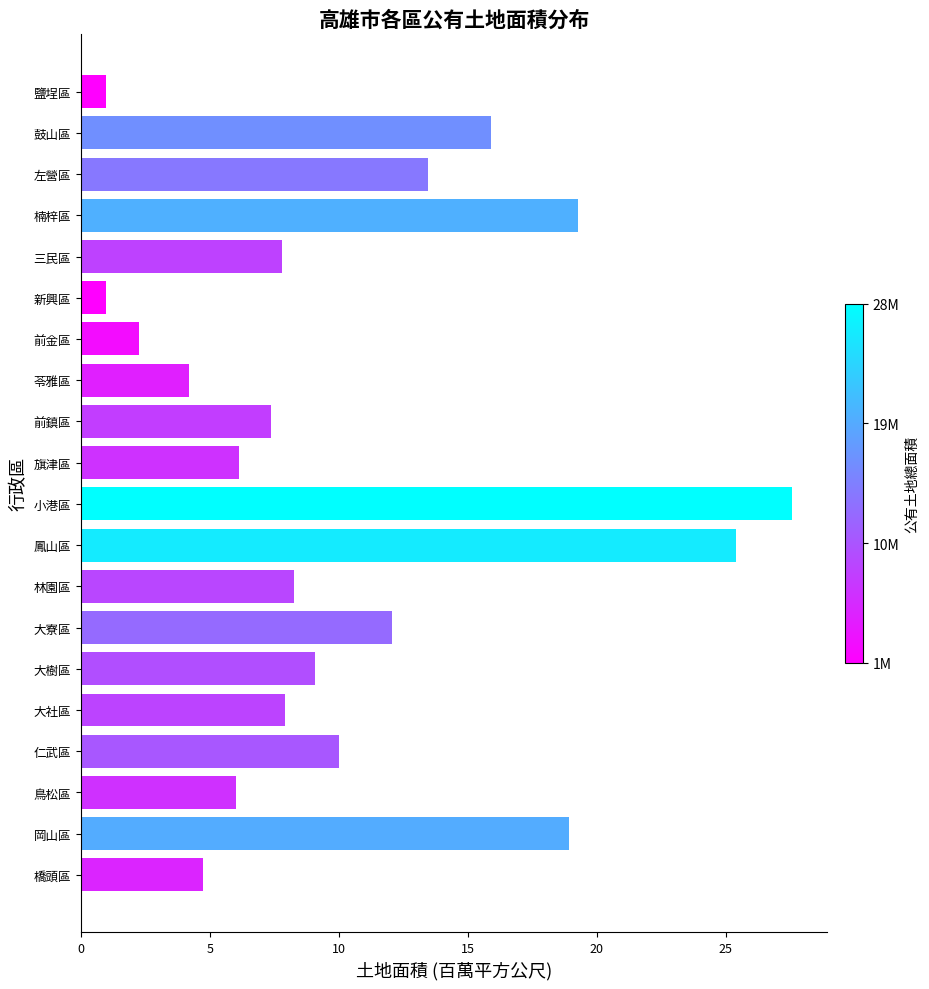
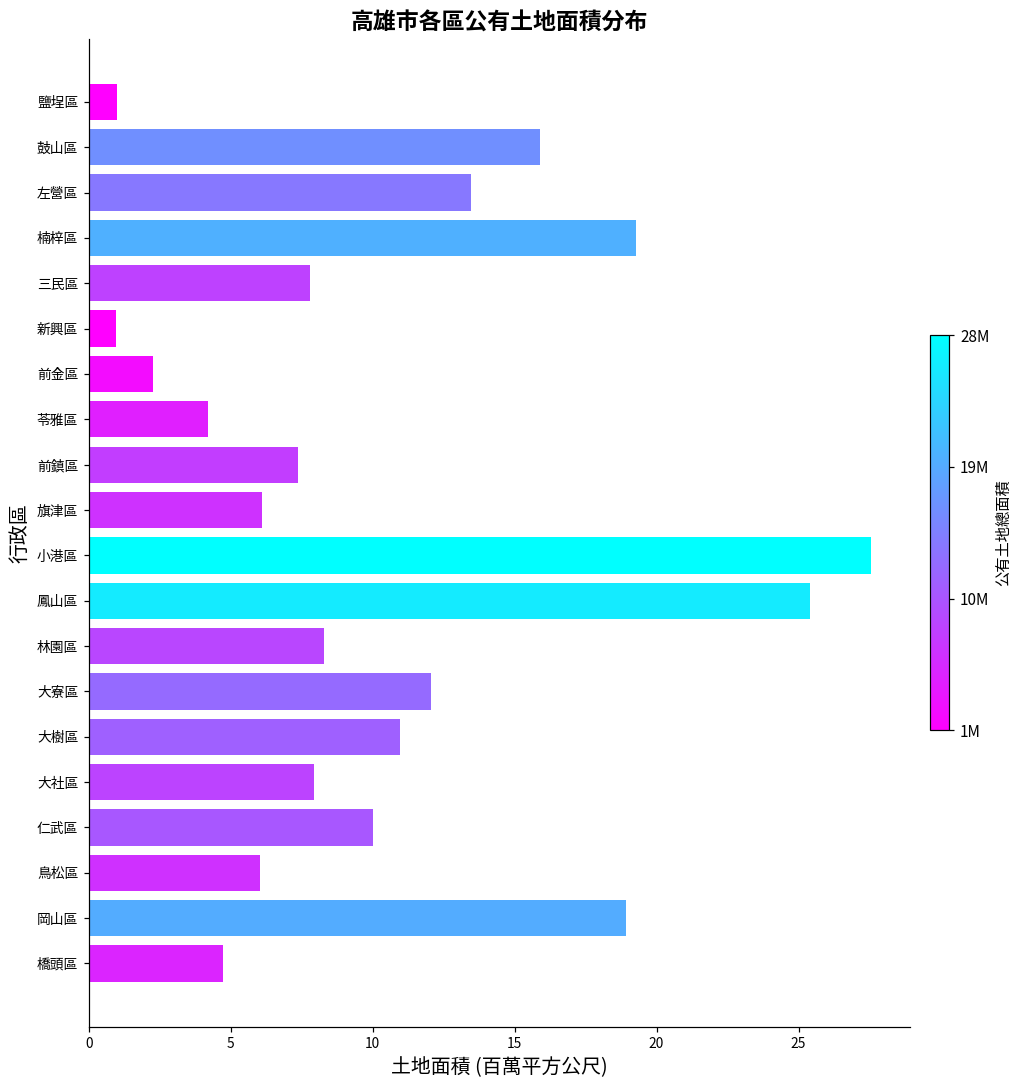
大樹區: 9.1 -> 10.9
